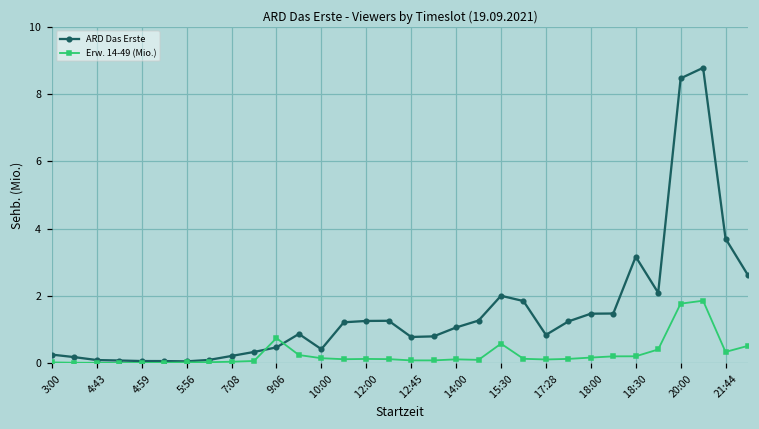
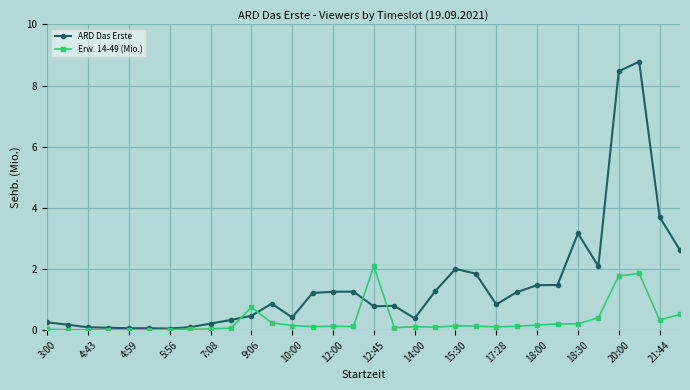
Erw. 14-49 (Mio.), 12:45: 0.1 -> 2.1
ARD Das Erste, 14:00: 1.1 -> 0.4
Erw. 14-49 (Mio.), 15:30: 0.6 -> 0.1
